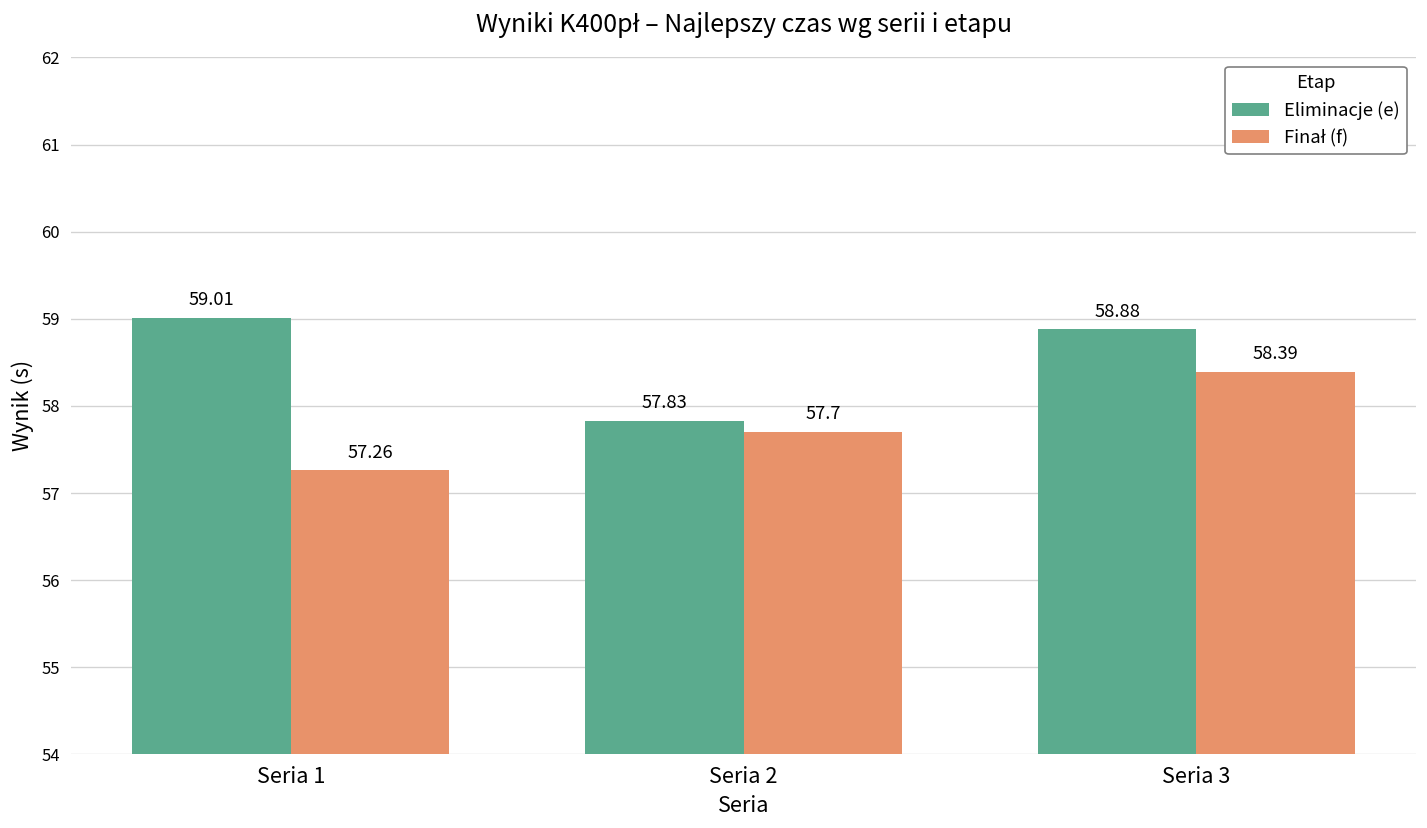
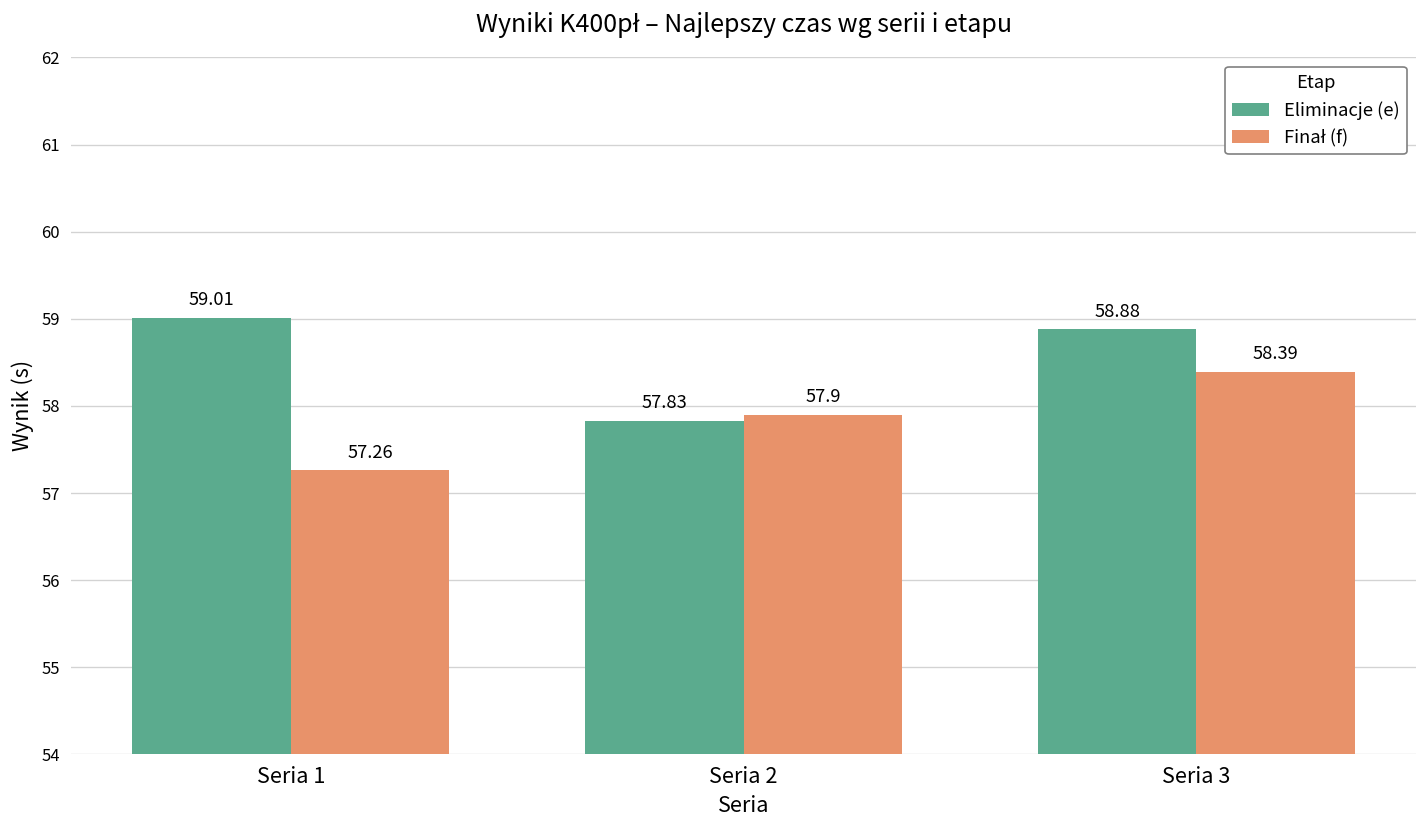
Finał (f), Seria 2: 57.7 -> 57.9
